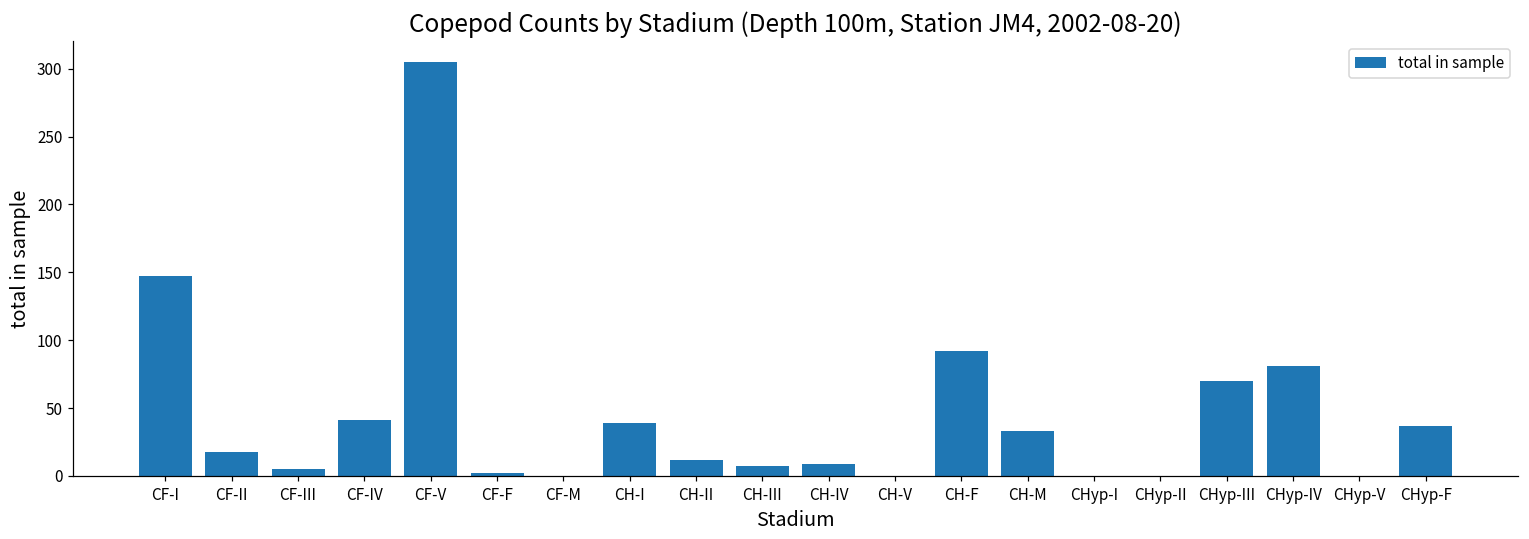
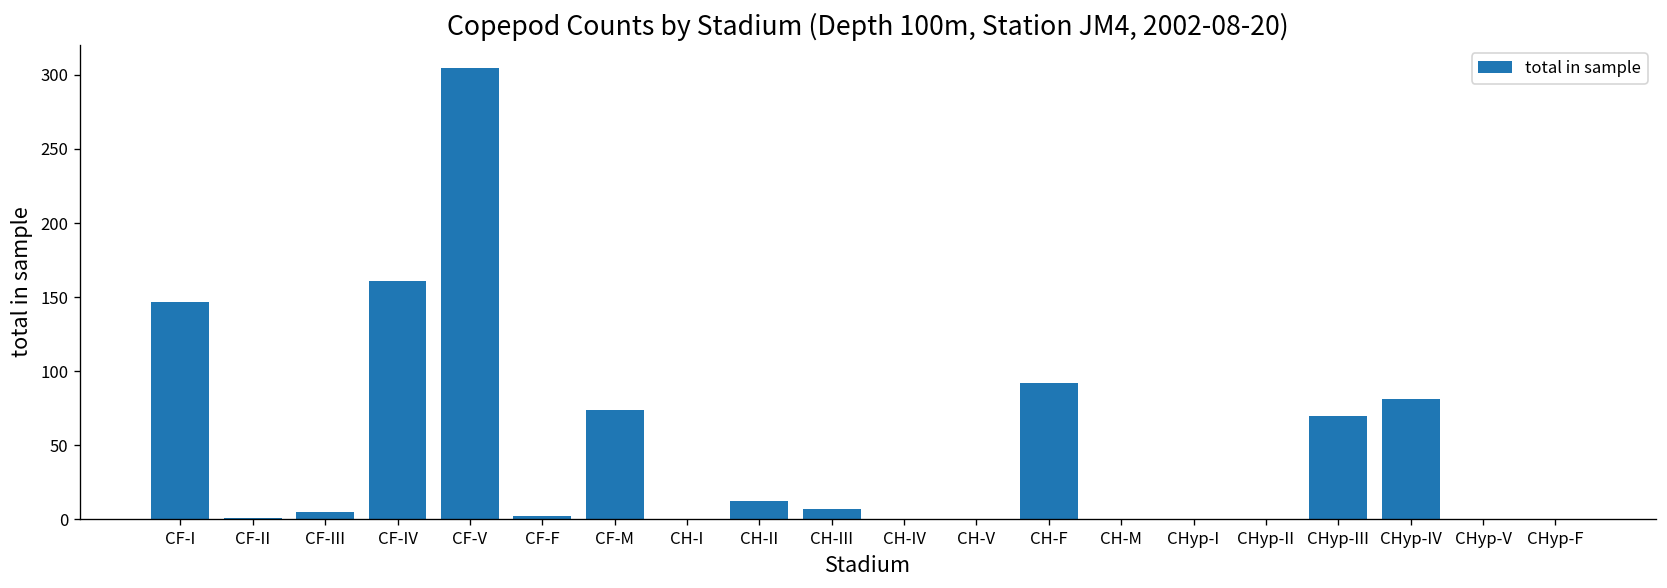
CF-II: 18 -> 1
CF-IV: 41 -> 161
CF-M: 0 -> 74
CH-I: 39 -> 0
CH-IV: 9 -> 0
CH-M: 33 -> 0
CHyp-F: 37 -> 0
